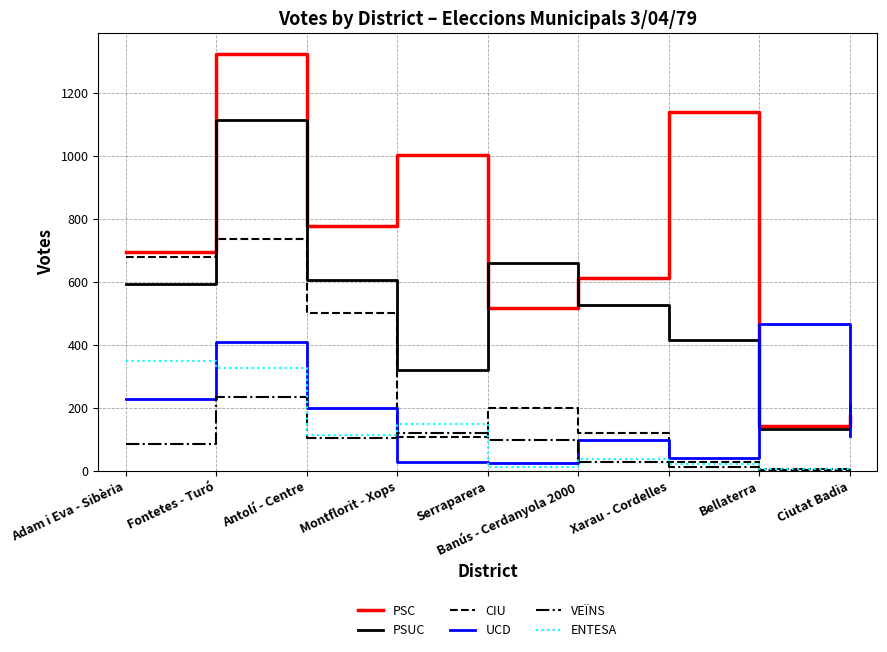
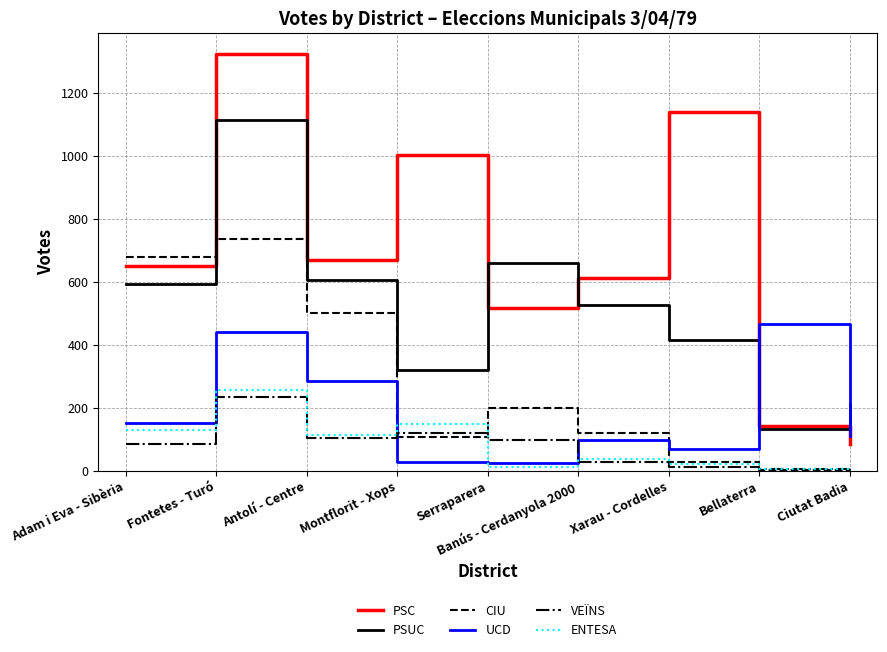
PSC, Adam i Eva - Sibèria: 700 -> 650
UCD, Adam i Eva - Sibèria: 230 -> 150
ENTESA, Adam i Eva - Sibèria: 350 -> 130
UCD, Fontetes - Turó: 410 -> 440
ENTESA, Fontetes - Turó: 330 -> 260
PSC, Antolí - Centre: 780 -> 670
UCD, Antolí - Centre: 200 -> 280
UCD, Xarau - Cordelles: 40 -> 70
PSC, Ciutat Badia: 170 -> 90
